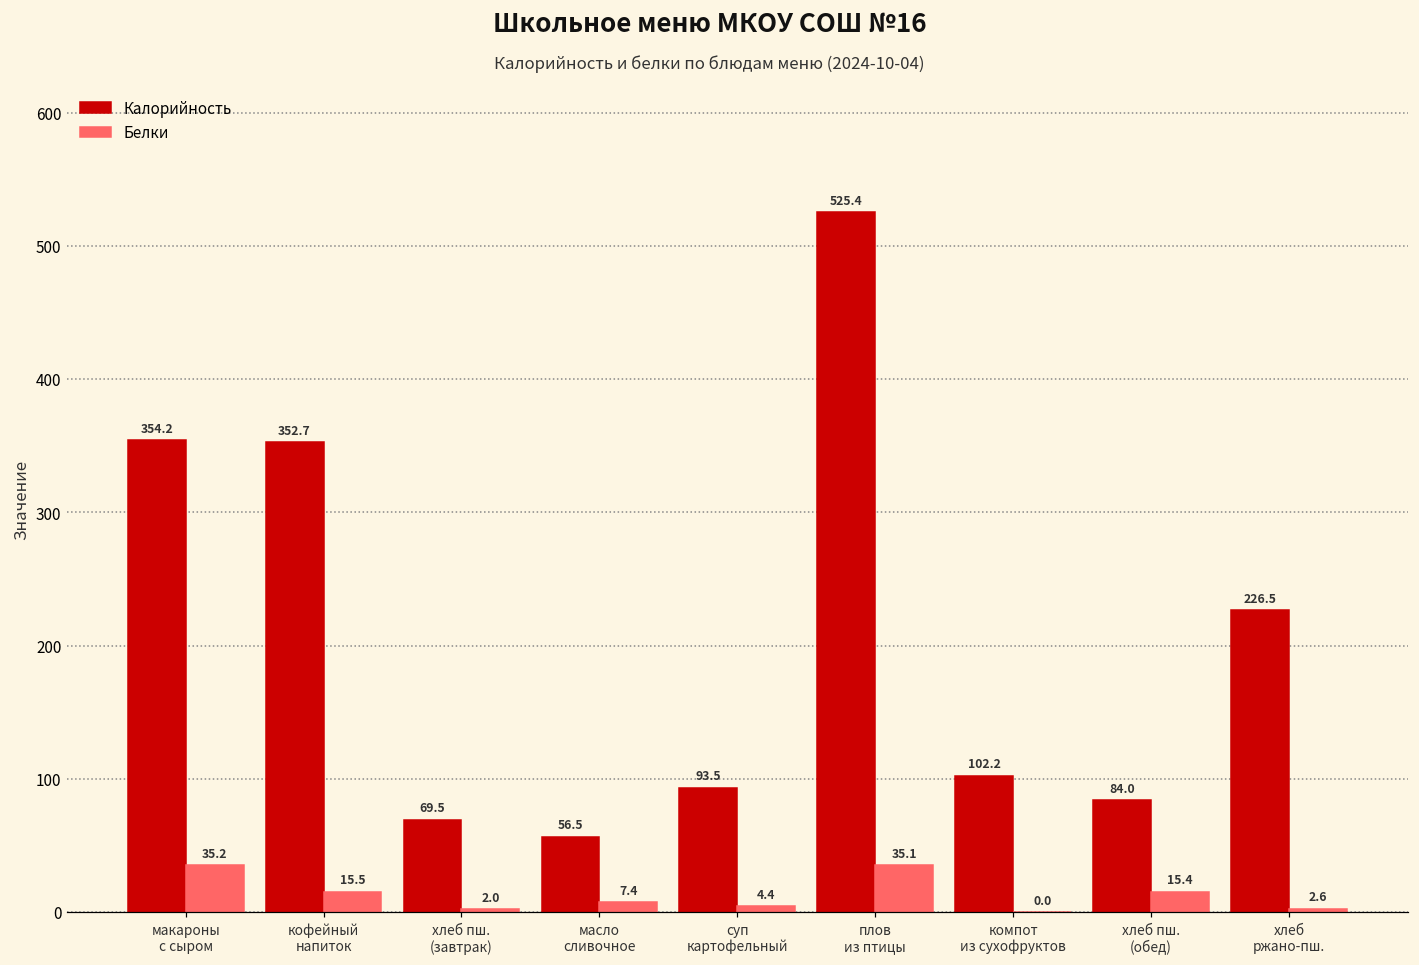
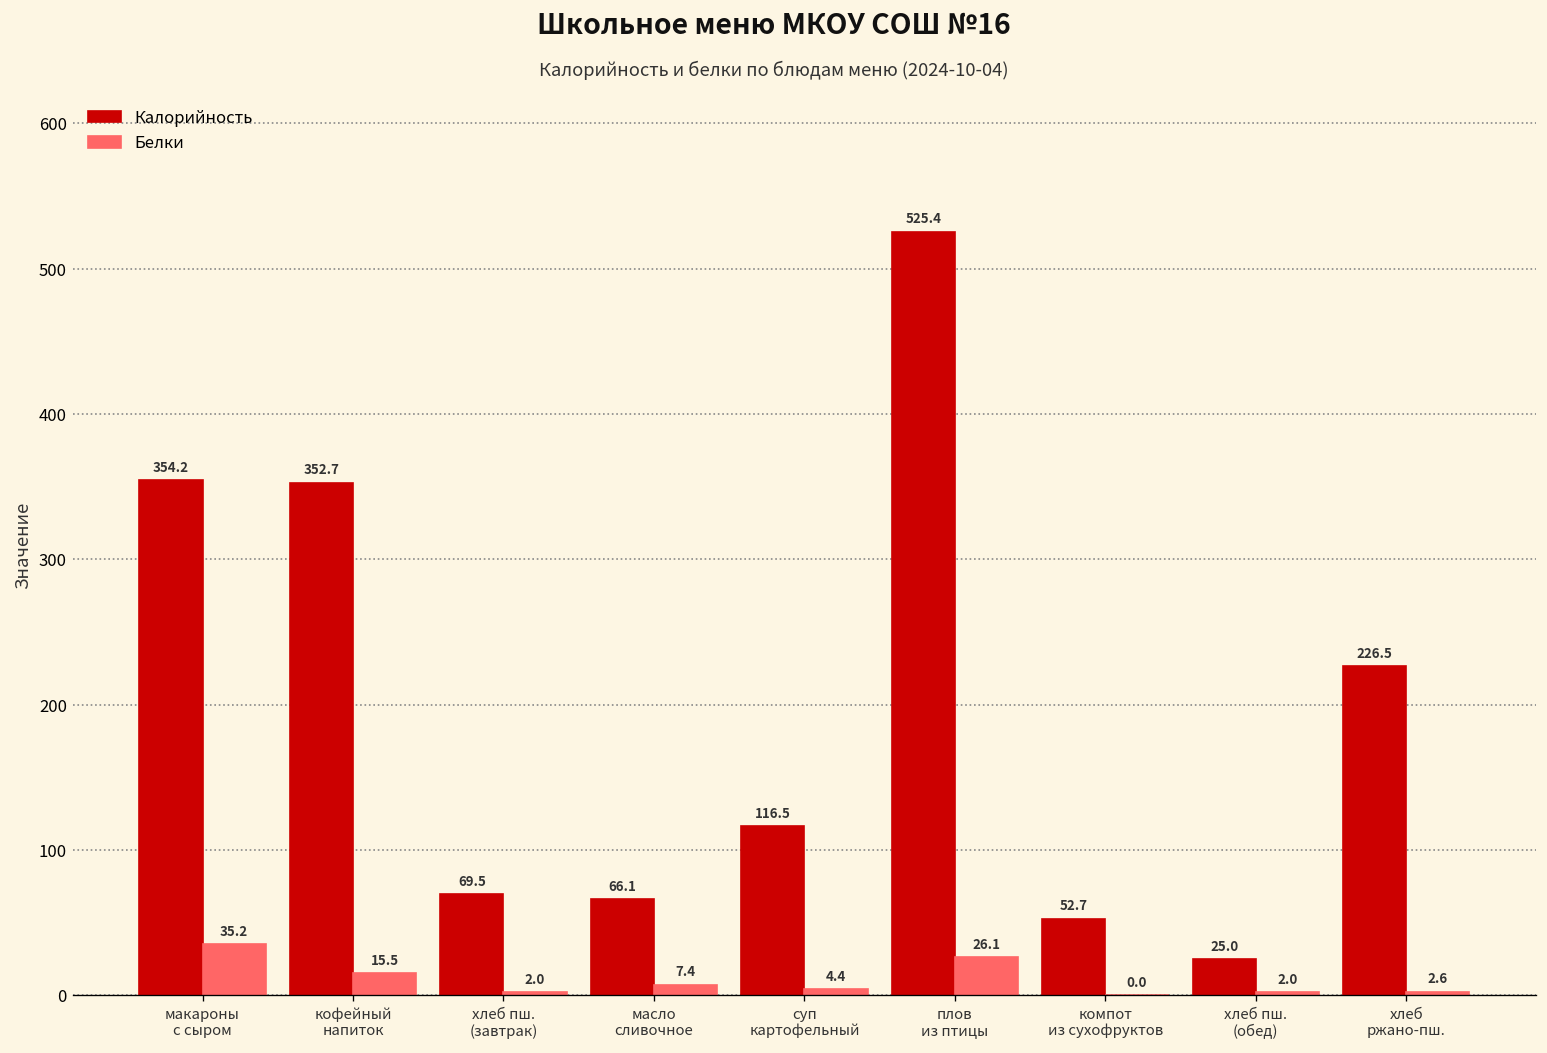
Калорийность, масло сливочное: 56.5 -> 66.1
Калорийность, суп картофельный: 93.5 -> 116.5
Белки, плов из птицы: 35.1 -> 26.1
Калорийность, компот из сухофруктов: 102.2 -> 52.7
Калорийность, хлеб пш. (обед): 84.0 -> 25.0
Белки, хлеб пш. (обед): 15.4 -> 2.0
